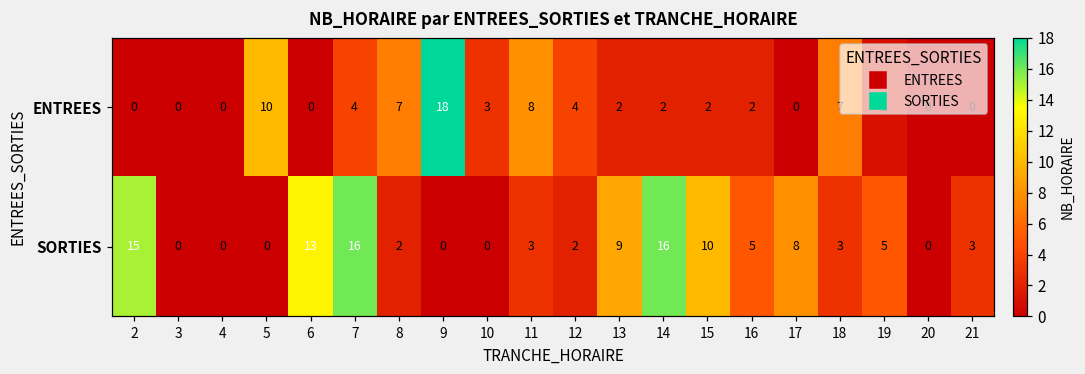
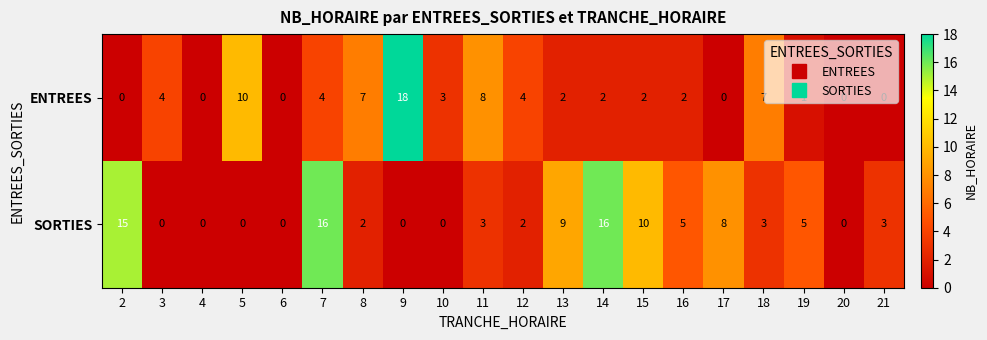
ENTREES, 3: 0 -> 4
SORTIES, 6: 13 -> 0
